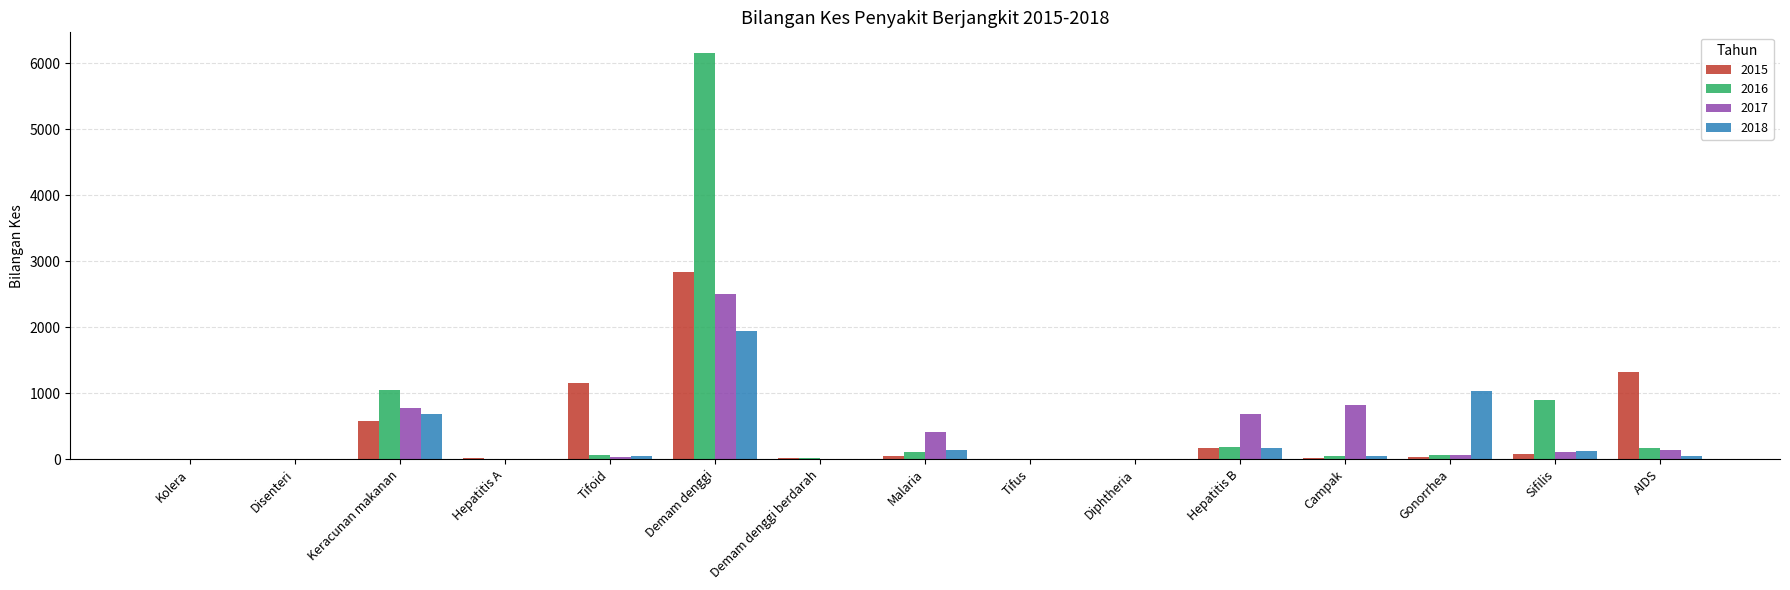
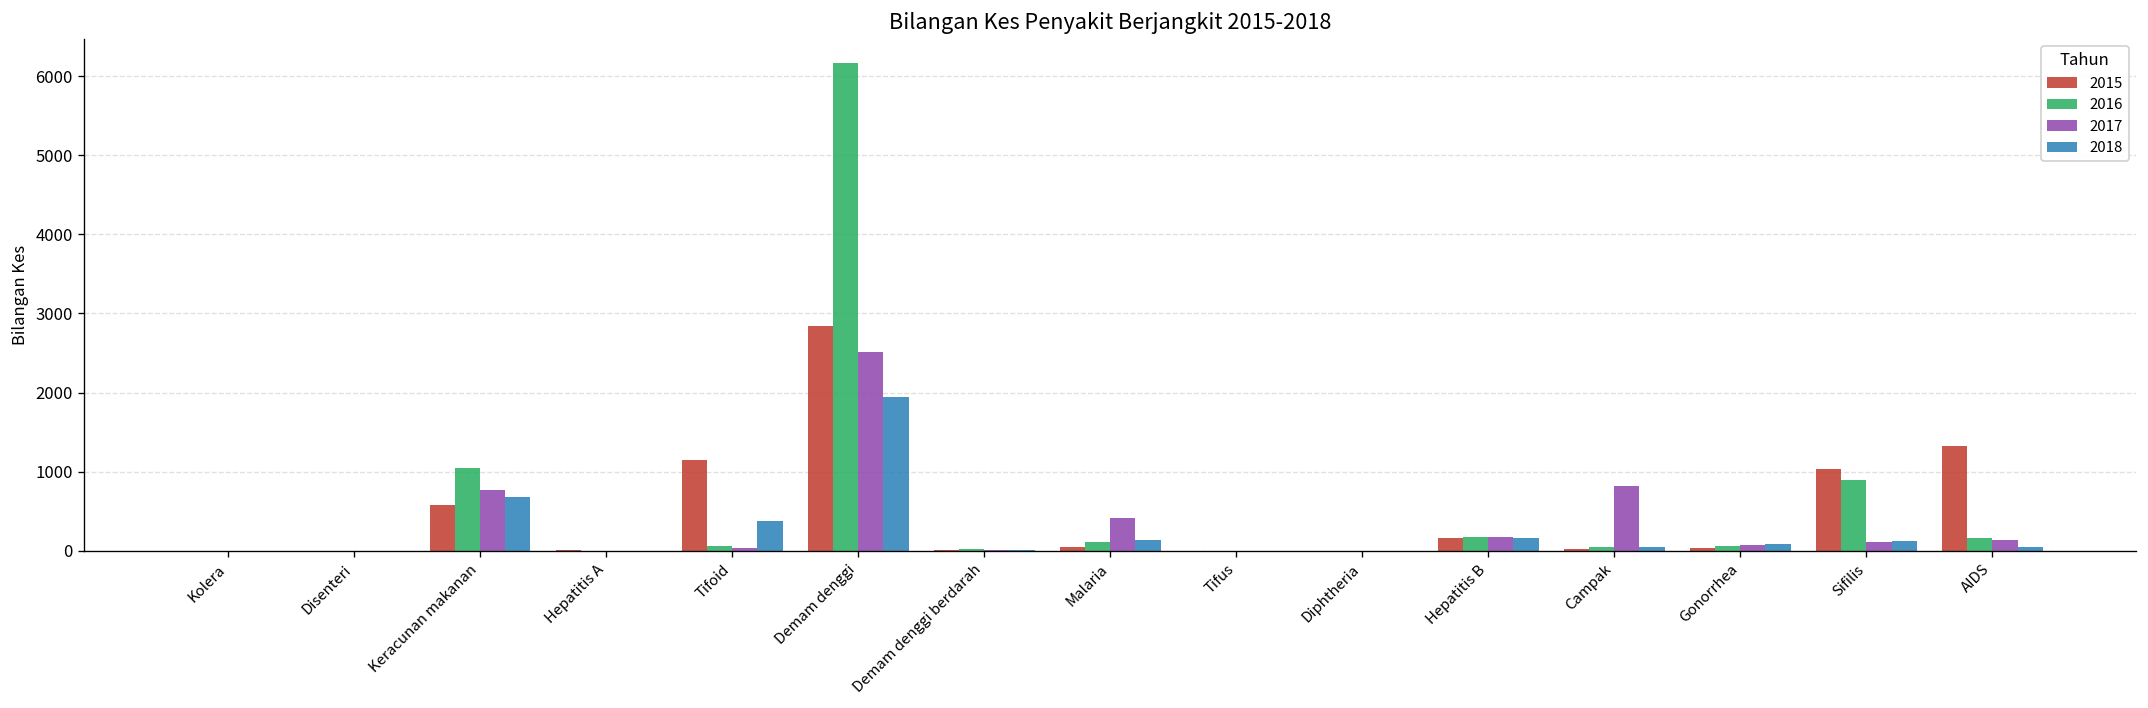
2018, Tifoid: 0 -> 400
2017, Hepatitis B: 700 -> 200
2018, Gonorrhea: 1000 -> 100
2015, Sifilis: 100 -> 1000
